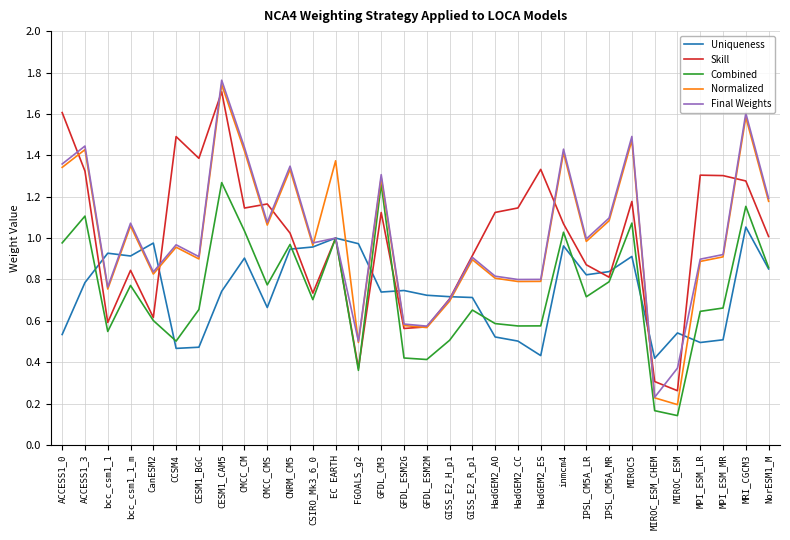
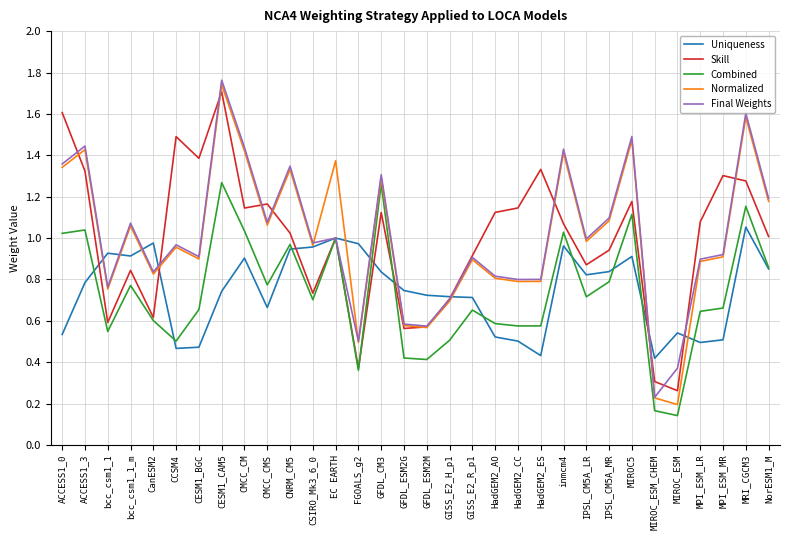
Combined, ACCESS1_0: 0.98 -> 1.02
Combined, ACCESS1_3: 1.11 -> 1.04
Uniqueness, GFDL_CM3: 0.74 -> 0.84
Skill, IPSL_CM5A_MR: 0.81 -> 0.94
Combined, MIROC5: 1.07 -> 1.11
Skill, MPI_ESM_LR: 1.30 -> 1.08
